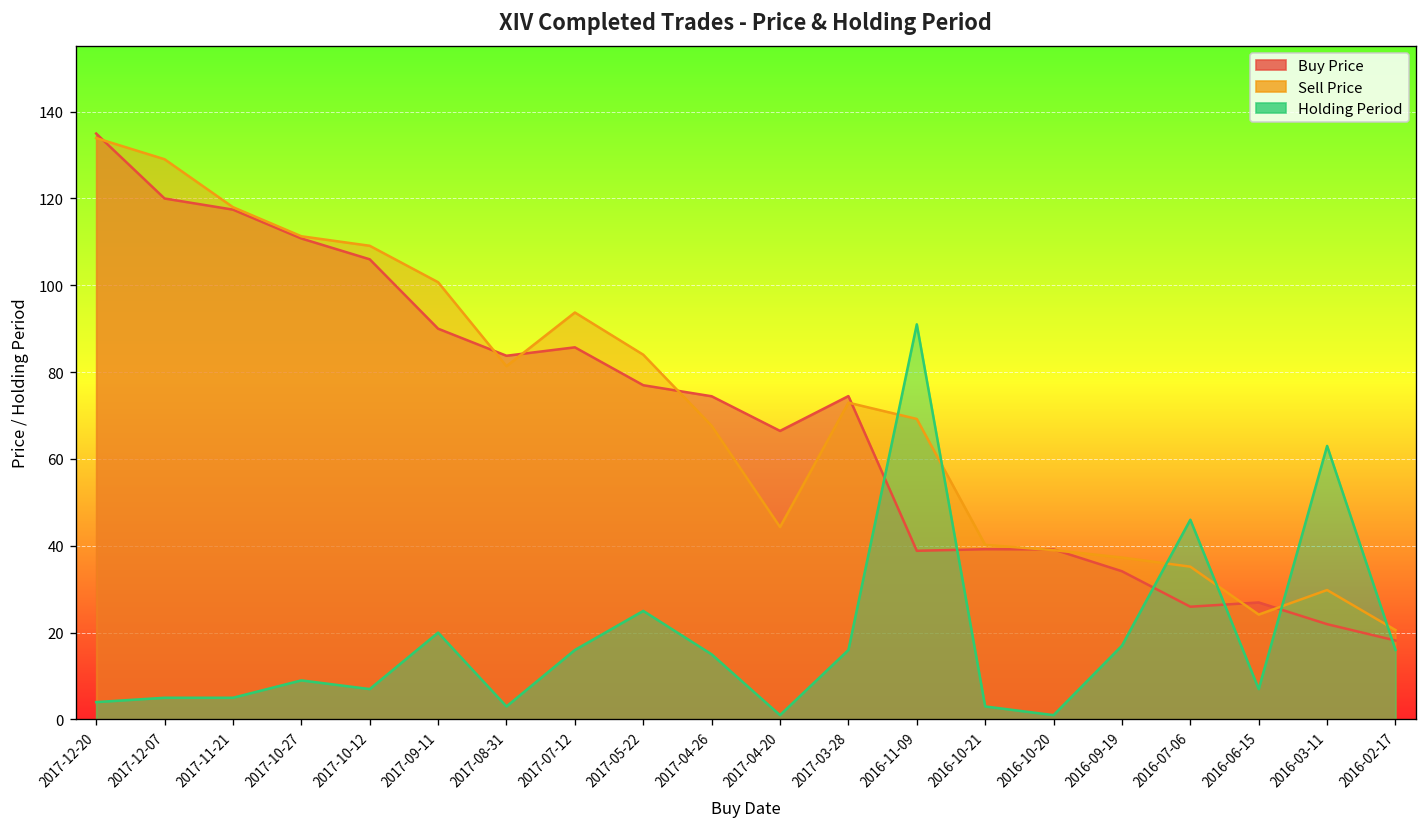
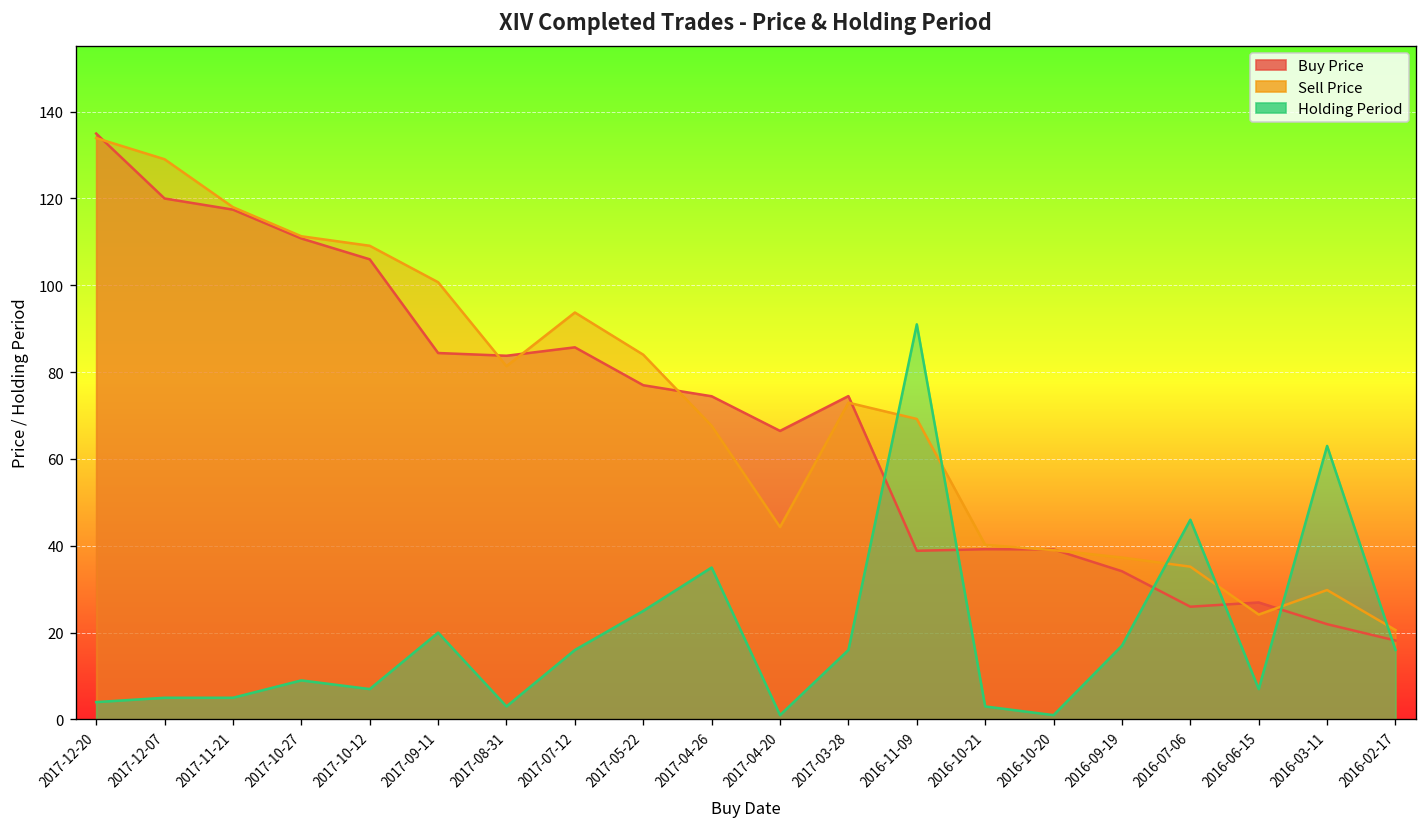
Buy Price, 2017-09-11: 90 -> 84
Holding Period, 2017-04-26: 15 -> 35
